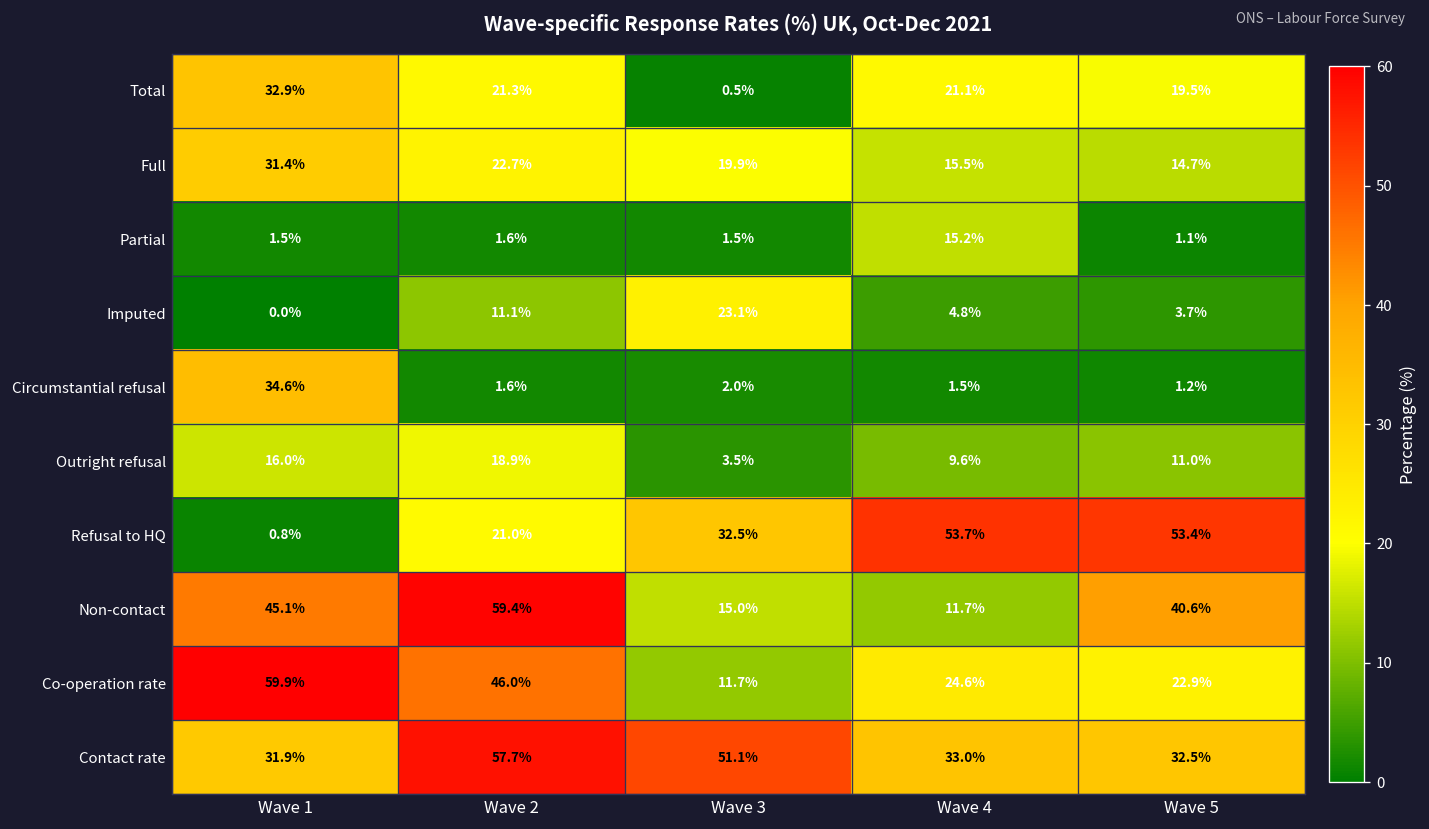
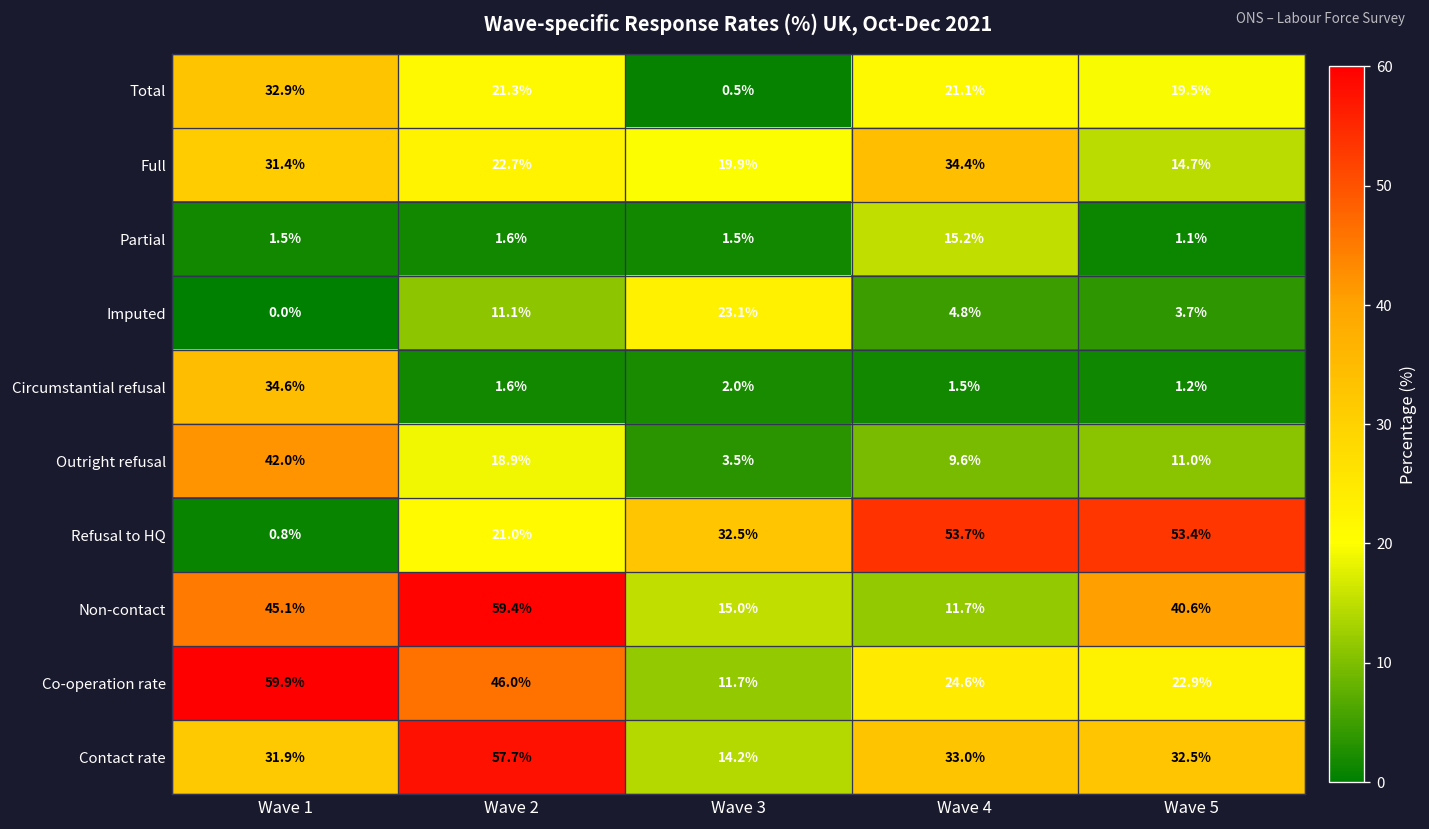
Full, Wave 4: 15.5% -> 34.4%
Outright refusal, Wave 1: 16.0% -> 42.0%
Contact rate, Wave 3: 51.1% -> 14.2%
